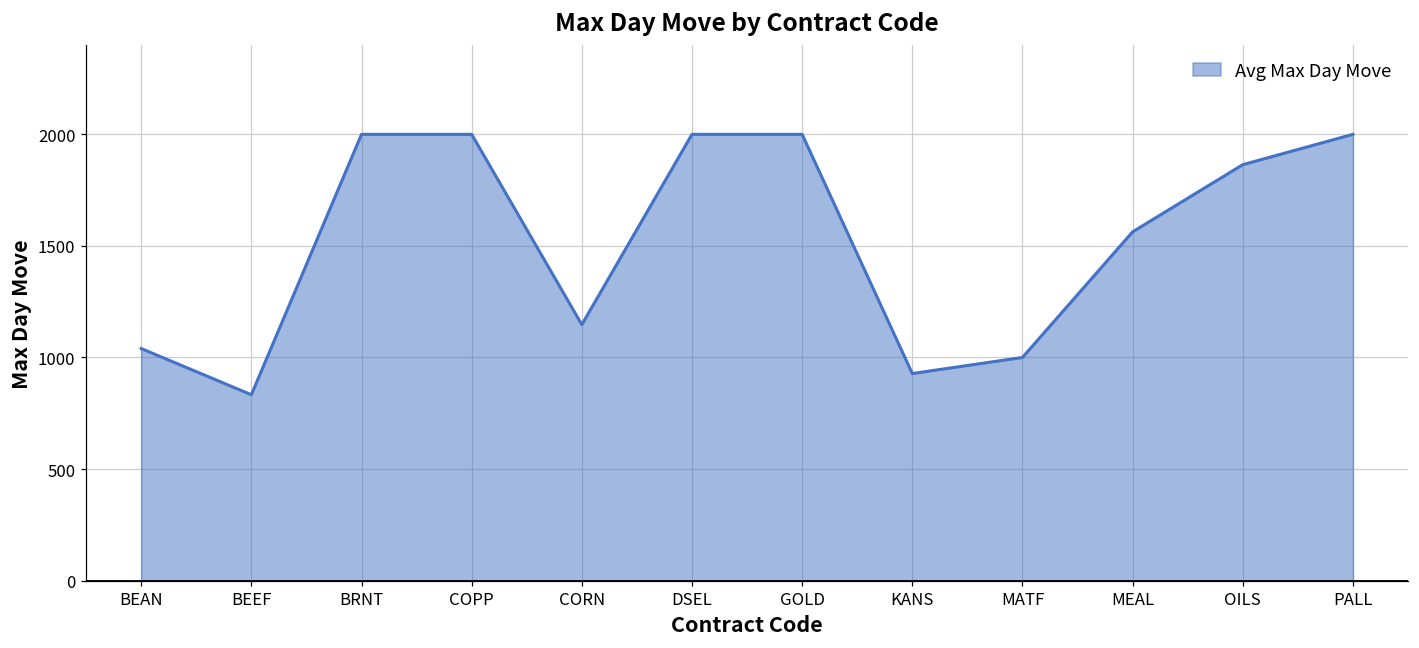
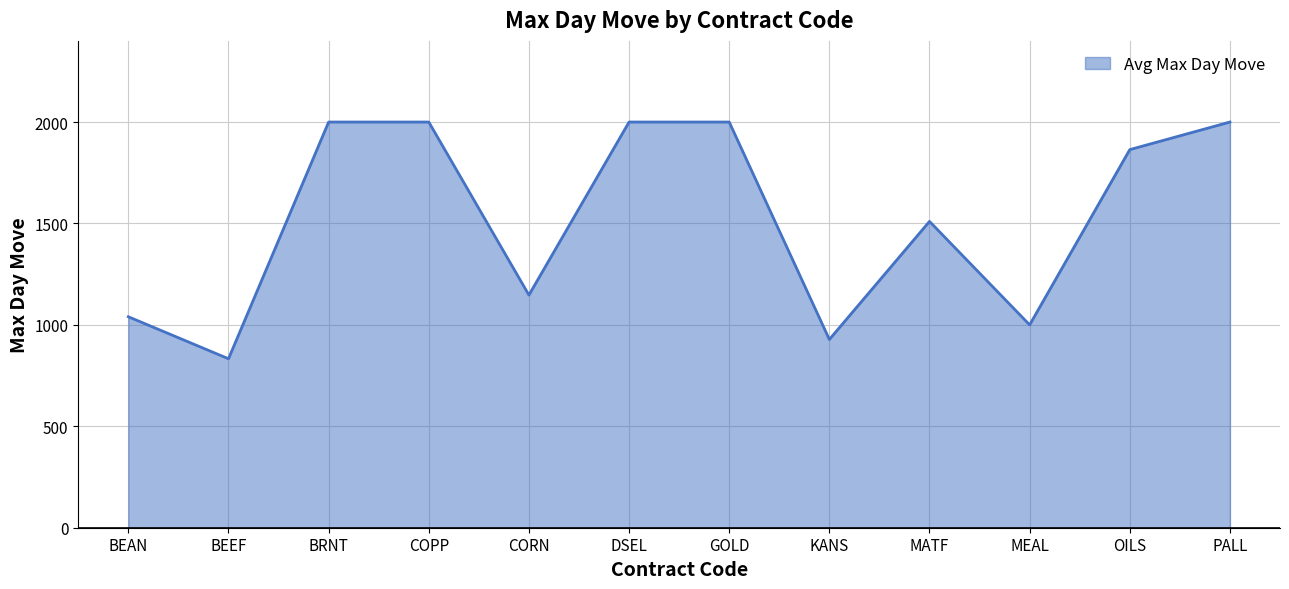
MATF: 1000 -> 1510
MEAL: 1560 -> 1000
